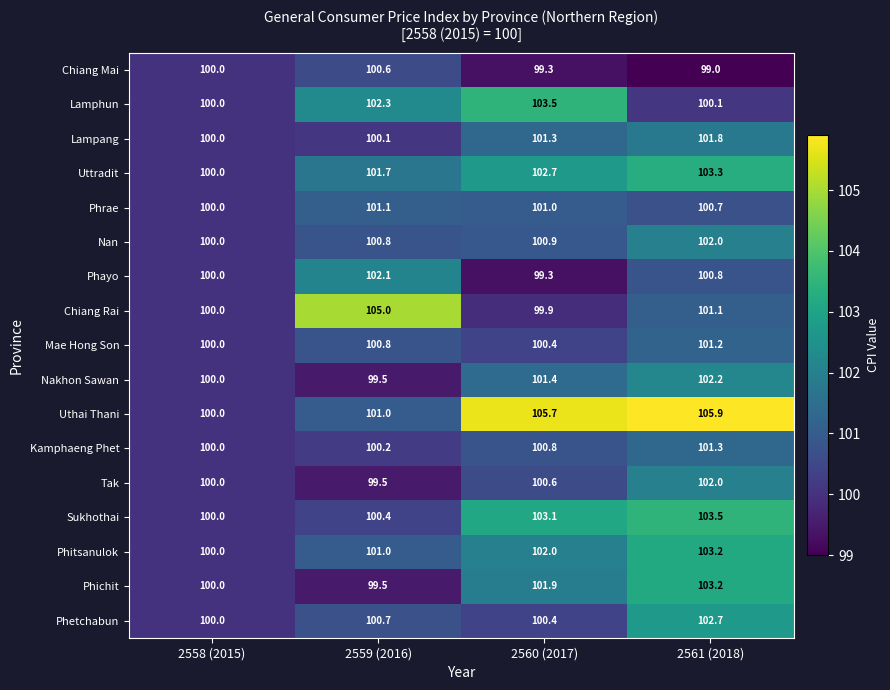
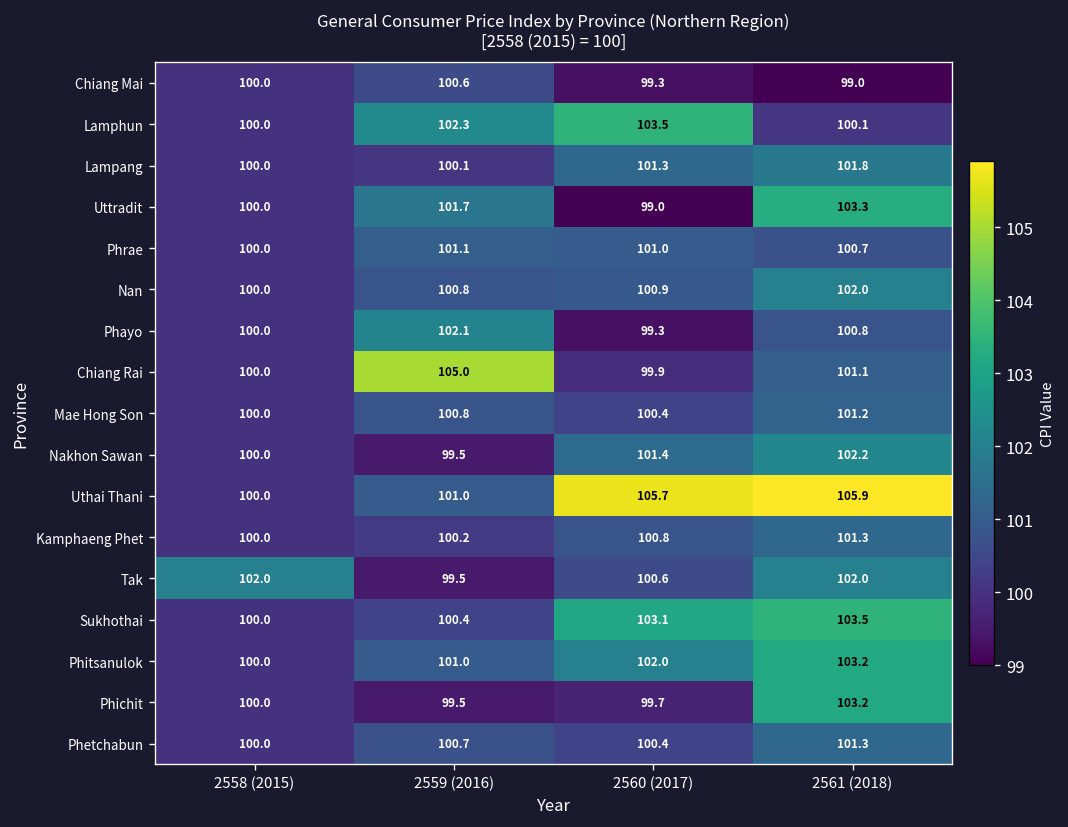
Uttradit, 2560 (2017): 102.7 -> 99.0
Tak, 2558 (2015): 100.0 -> 102.0
Phichit, 2560 (2017): 101.9 -> 99.7
Phetchabun, 2561 (2018): 102.7 -> 101.3
